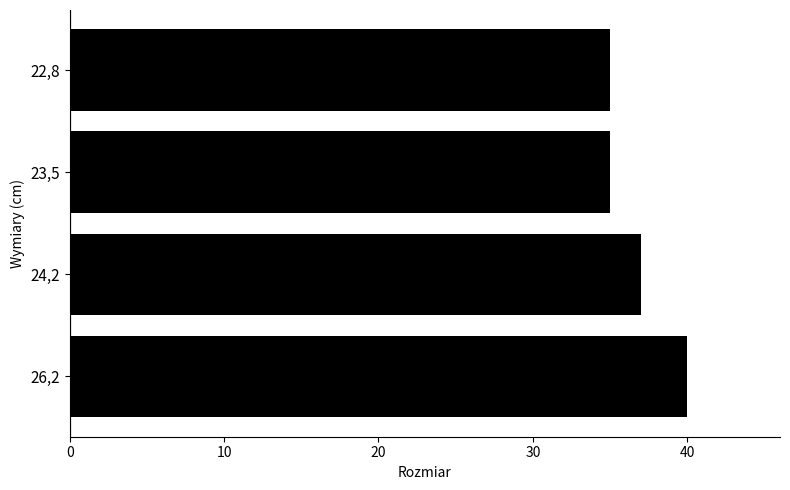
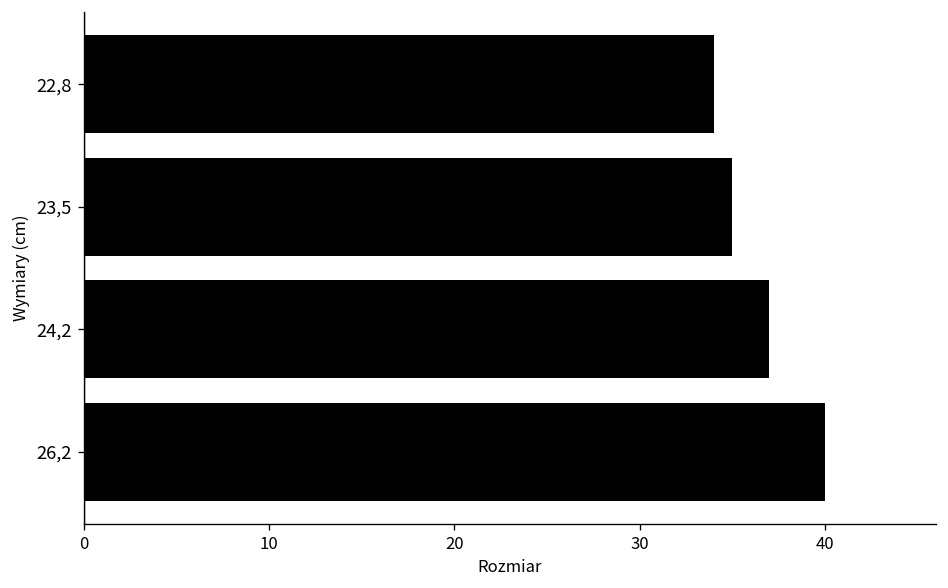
22,8: 35 -> 34
